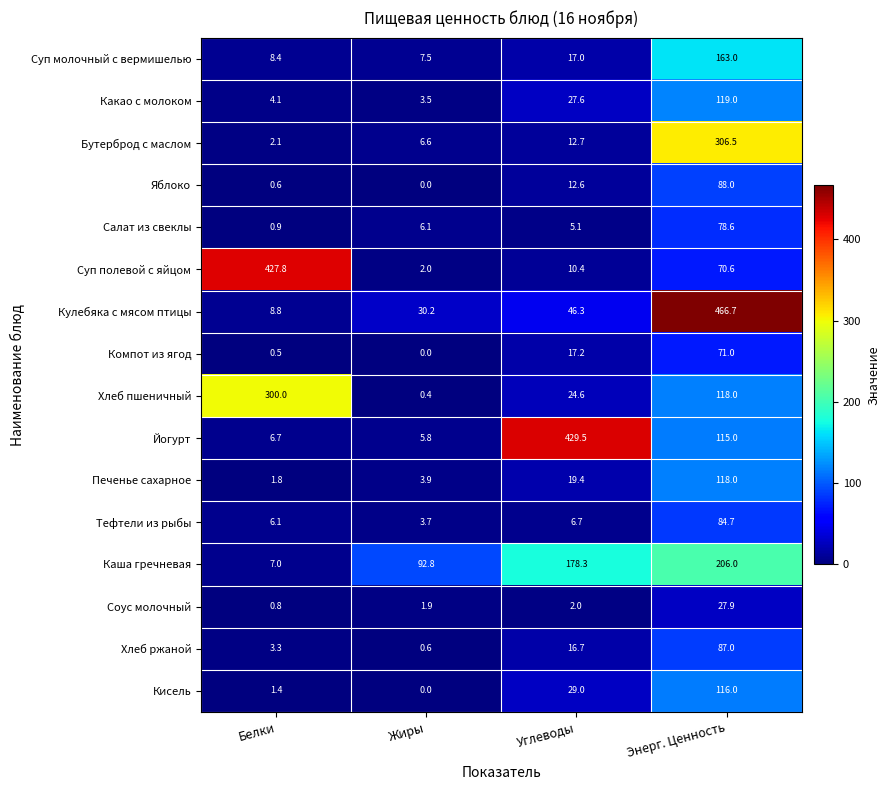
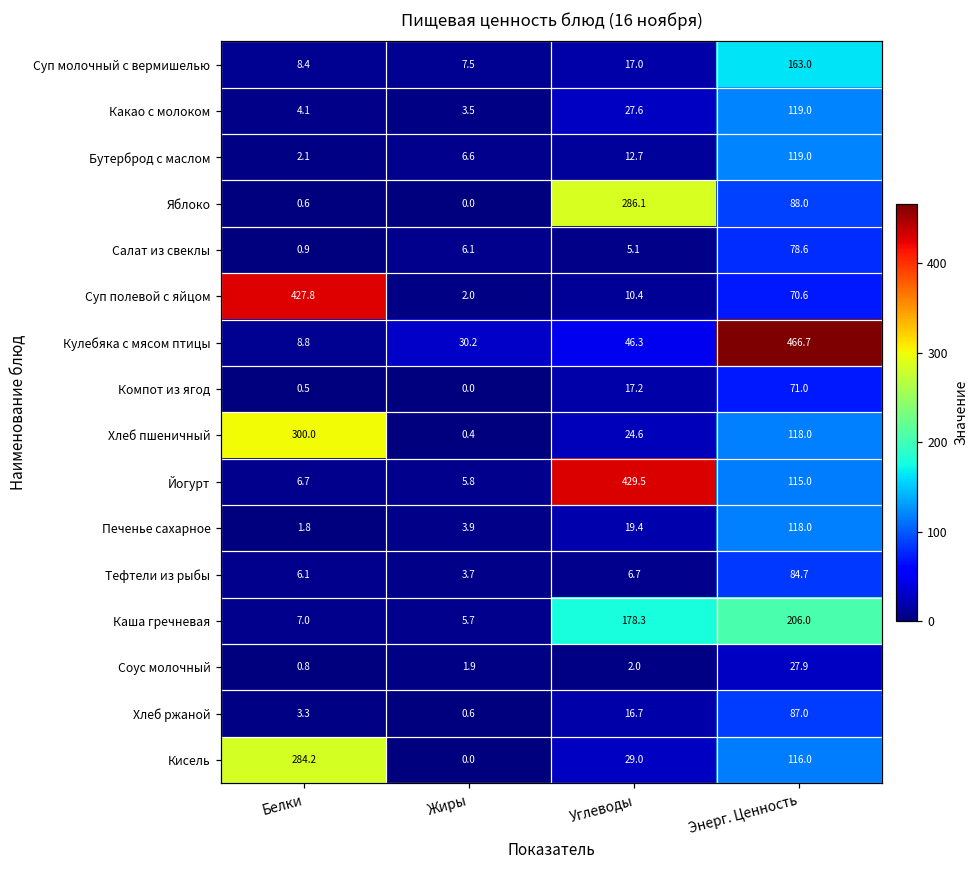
Бутерброд с маслом, Энерг. Ценность: 306.5 -> 119.0
Яблоко, Углеводы: 12.6 -> 286.1
Каша гречневая, Жиры: 92.8 -> 5.7
Кисель, Белки: 1.4 -> 284.2
